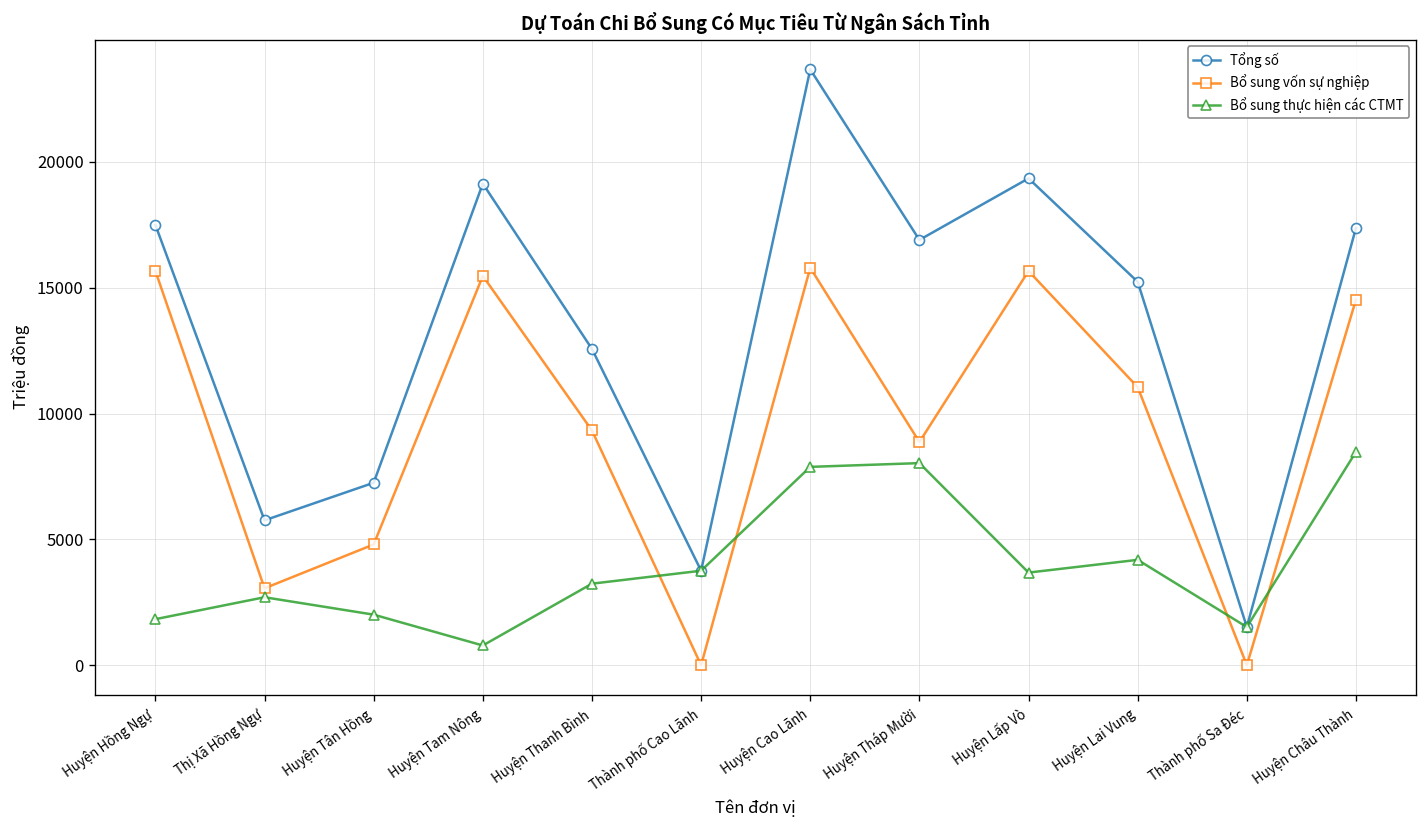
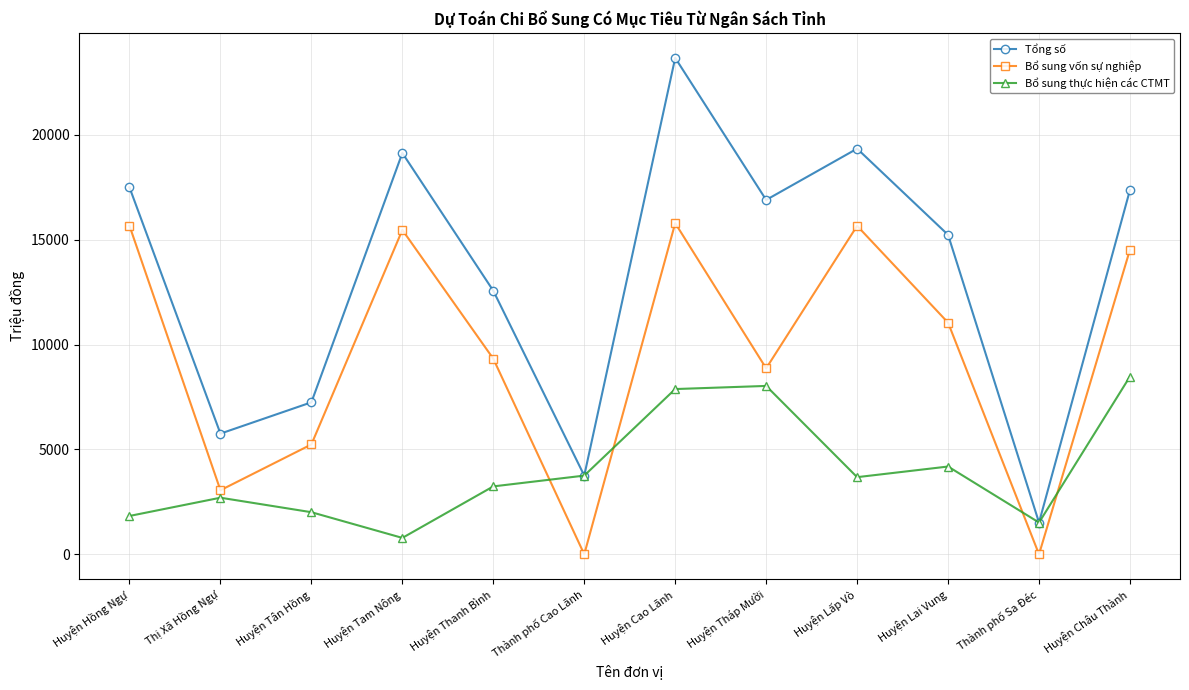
Bổ sung vốn sự nghiệp, Huyện Tân Hồng: 4800 -> 5200
